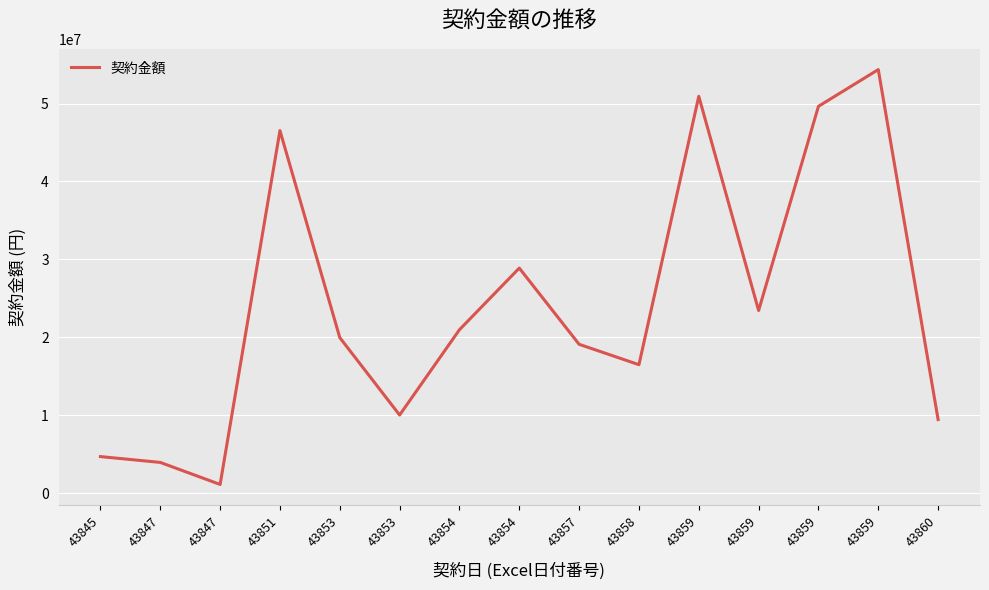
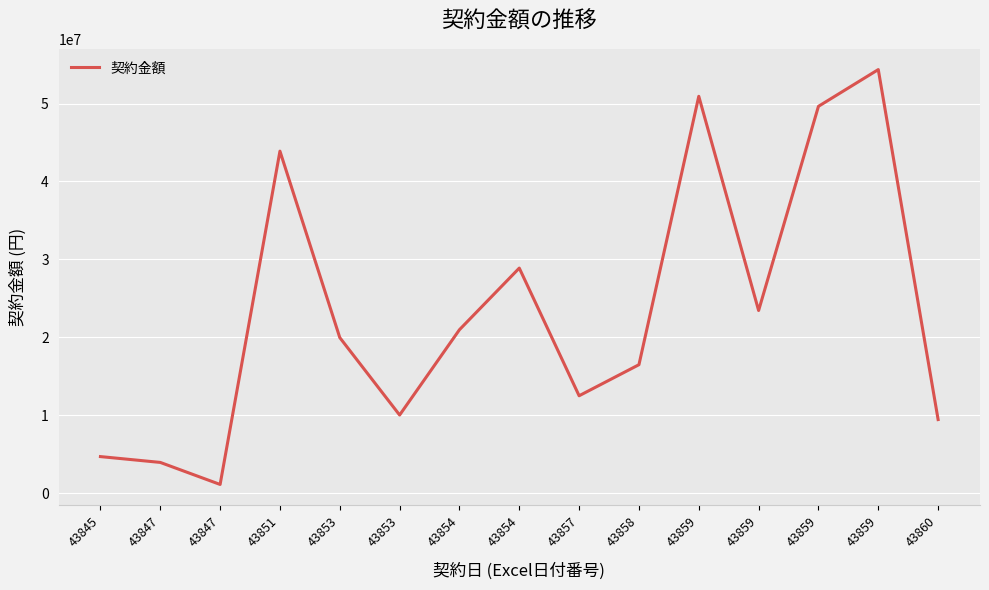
43851: 47000000 -> 44000000
43857: 19000000 -> 12000000
